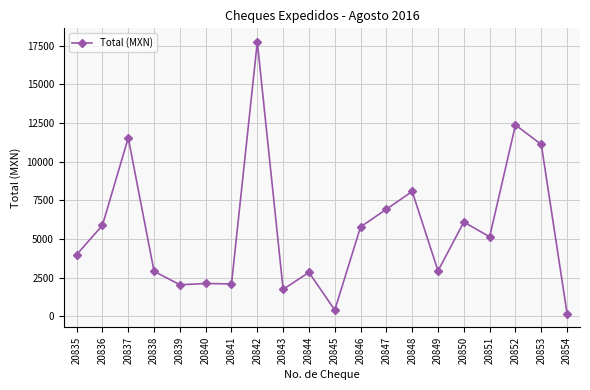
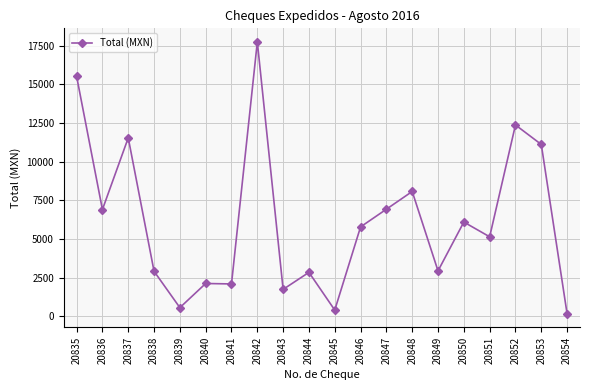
20835: 4000 -> 15500
20836: 5900 -> 6900
20839: 2000 -> 600
